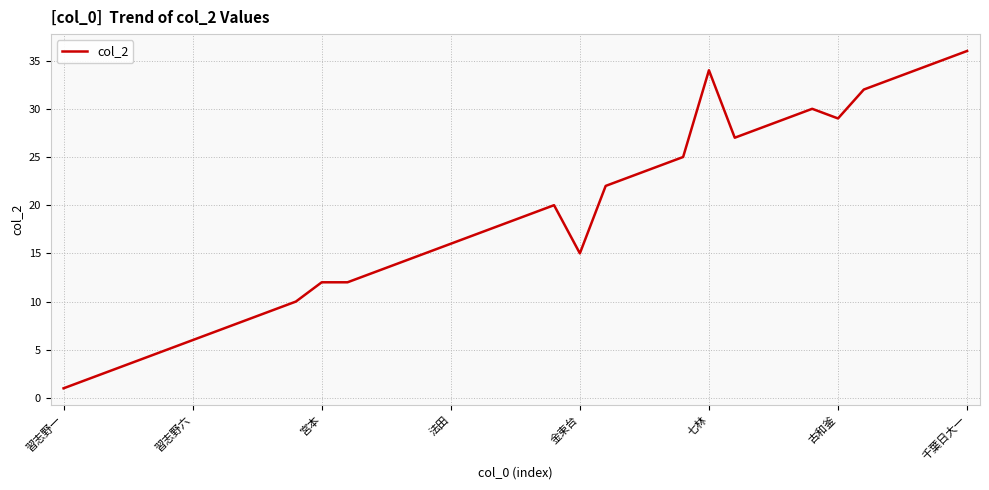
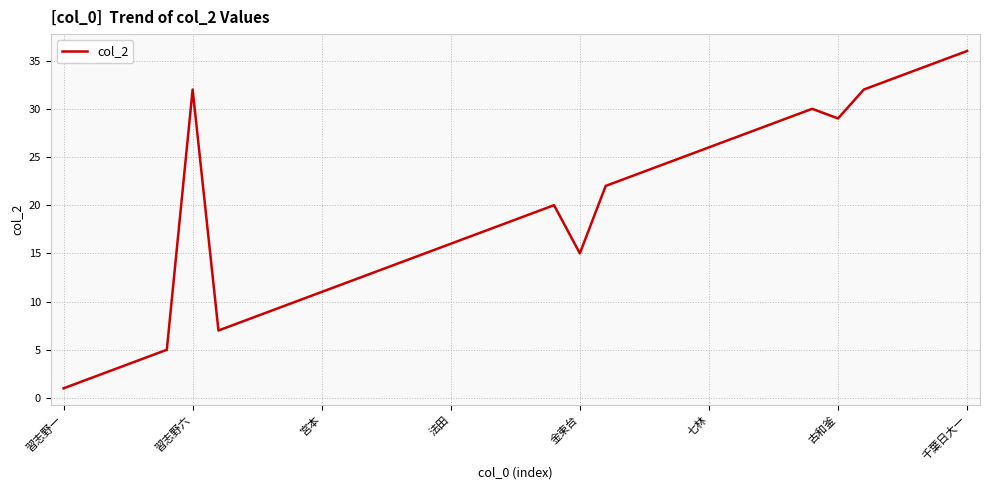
習志野六: 6 -> 32
宮本: 12 -> 11
七林: 34 -> 26
